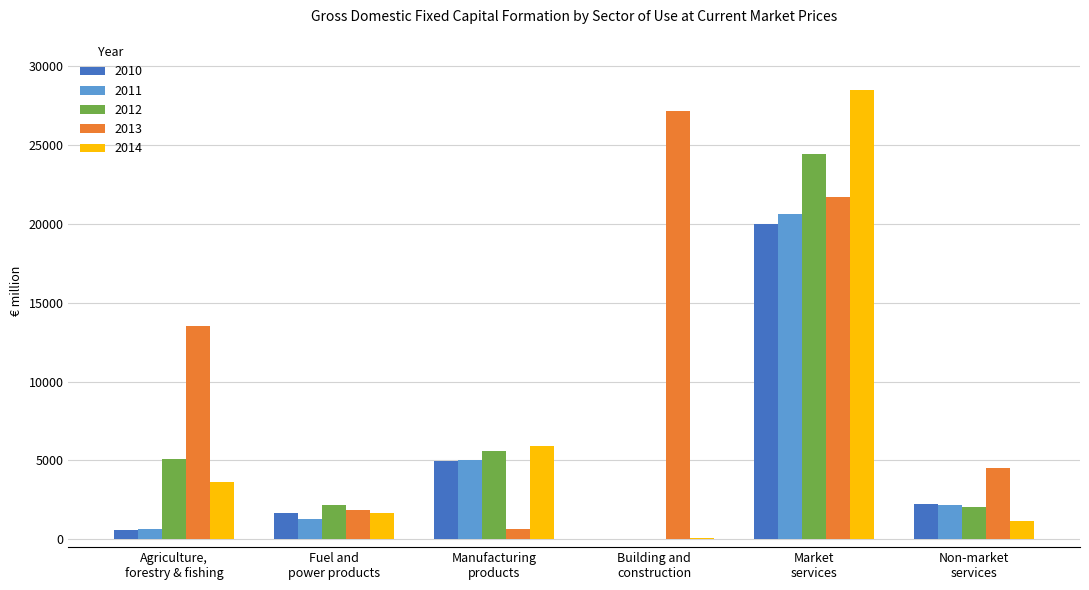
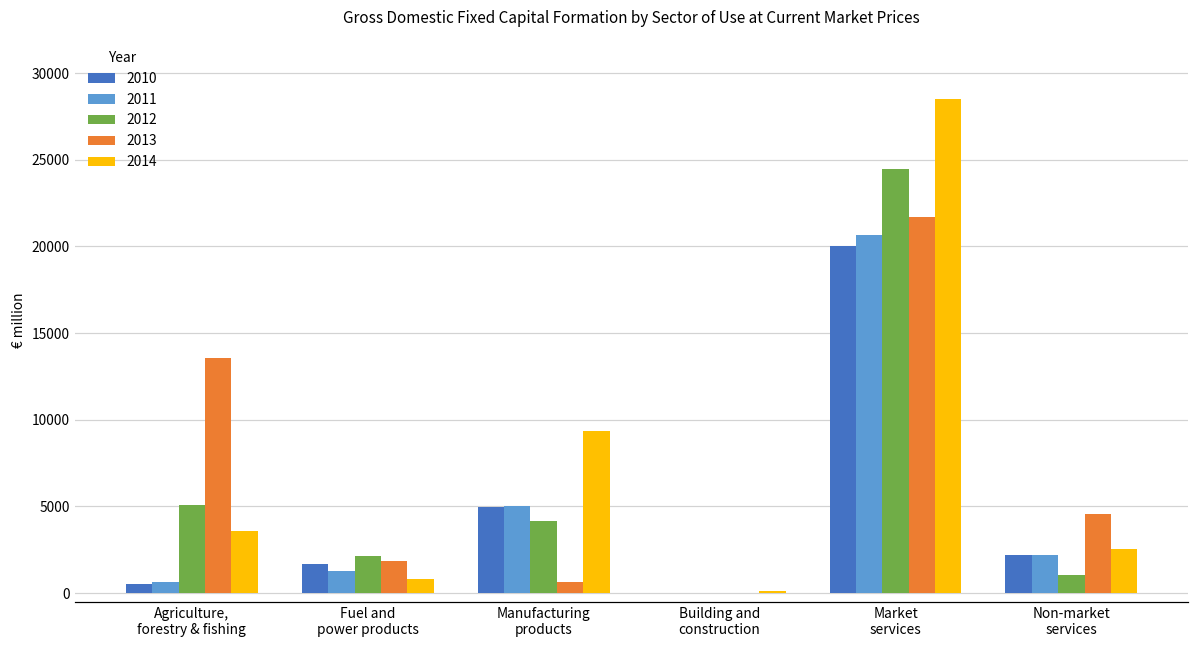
2014, Fuel and power products: 1600 -> 800
2012, Manufacturing products: 5600 -> 4100
2014, Manufacturing products: 5900 -> 9300
2013, Building and construction: 27200 -> 0
2012, Non-market services: 2000 -> 1100
2014, Non-market services: 1200 -> 2500
